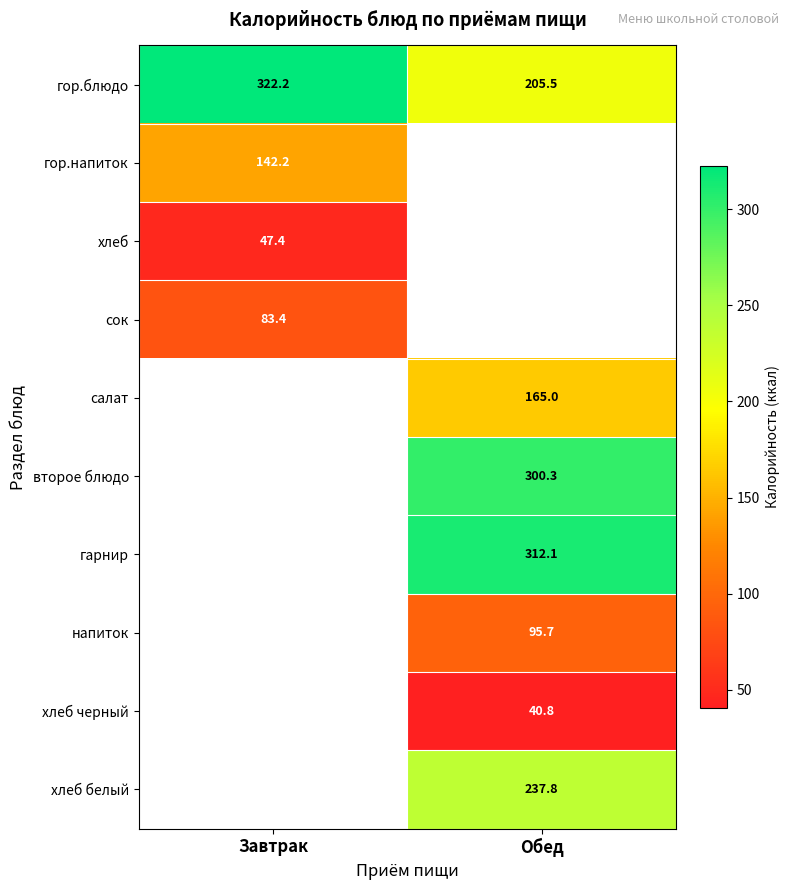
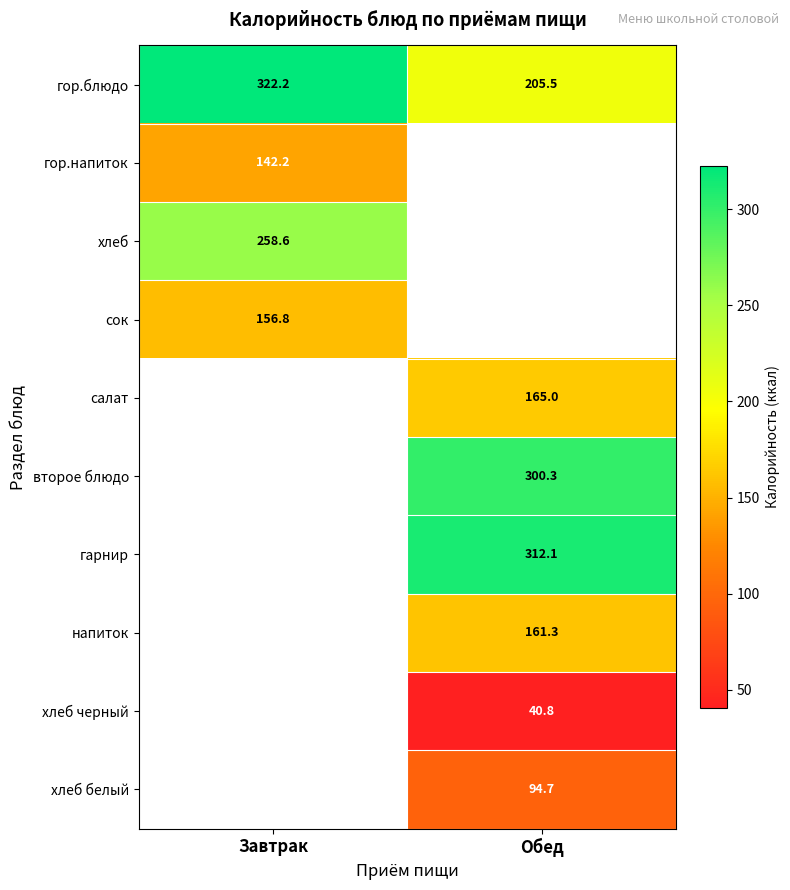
хлеб, Завтрак: 47.4 -> 258.6
сок, Завтрак: 83.4 -> 156.8
напиток, Обед: 95.7 -> 161.3
хлеб белый, Обед: 237.8 -> 94.7
